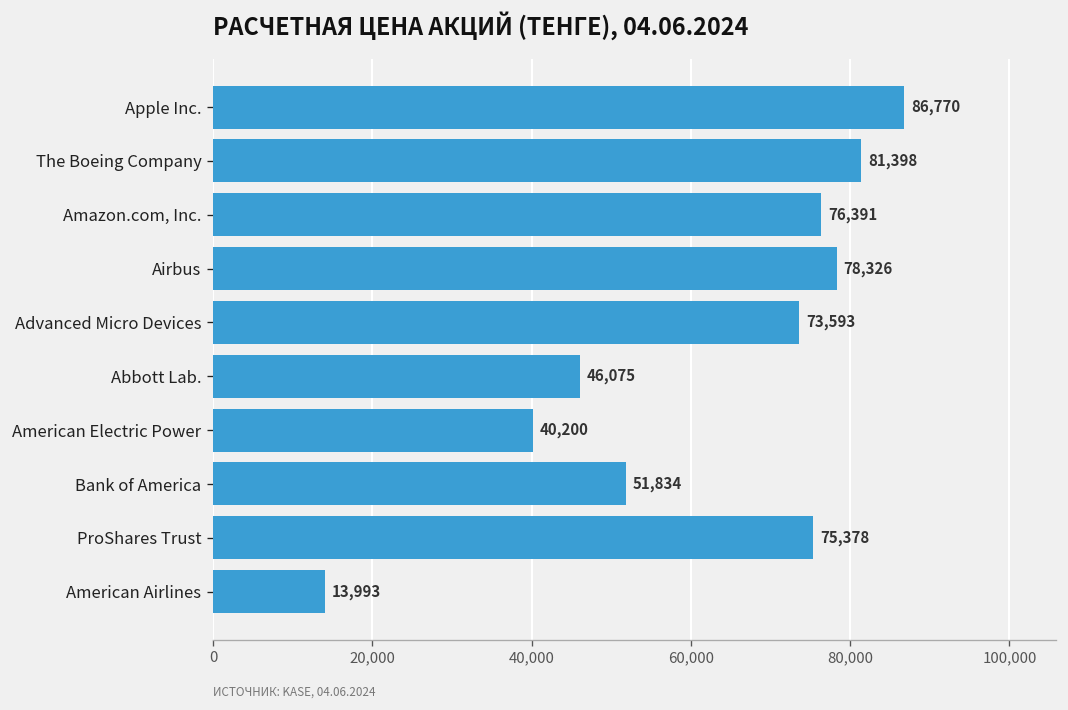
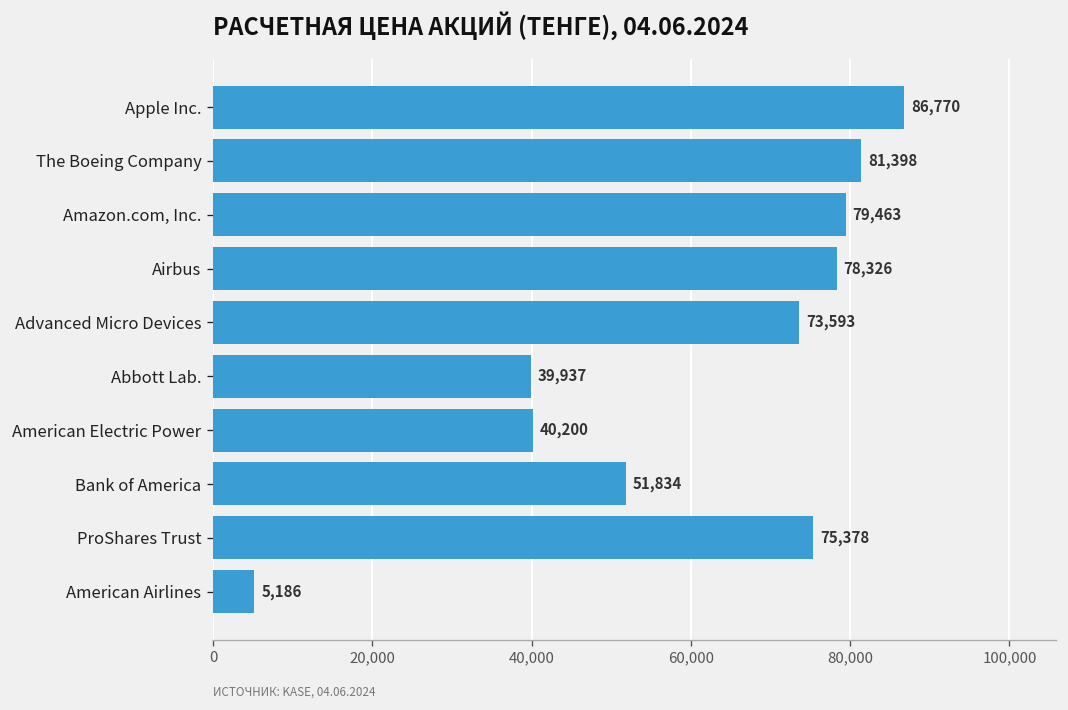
Amazon.com, Inc.: 76,391 -> 79,463
Abbott Lab.: 46,075 -> 39,937
American Airlines: 13,993 -> 5,186
